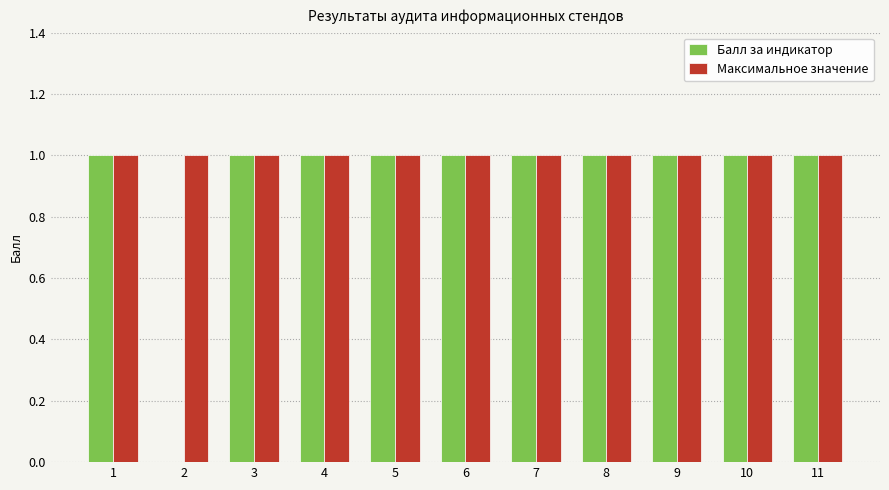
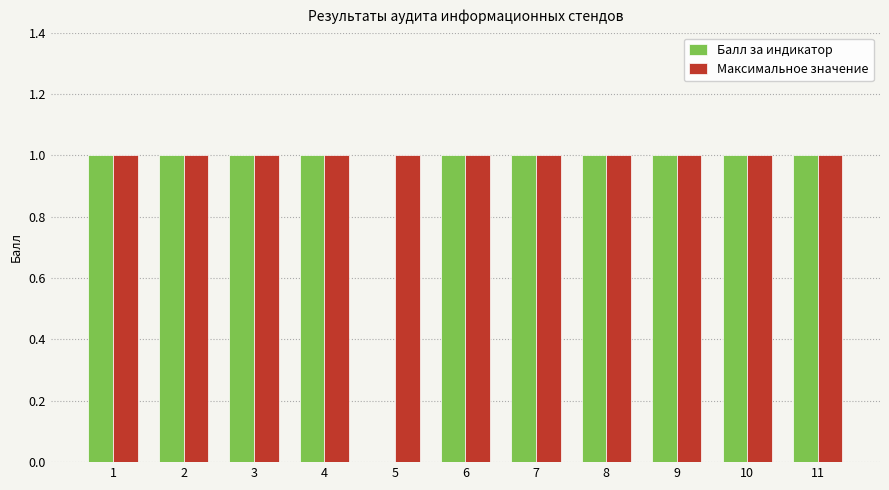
Балл за индикатор, 2: 0 -> 1
Балл за индикатор, 5: 1 -> 0
